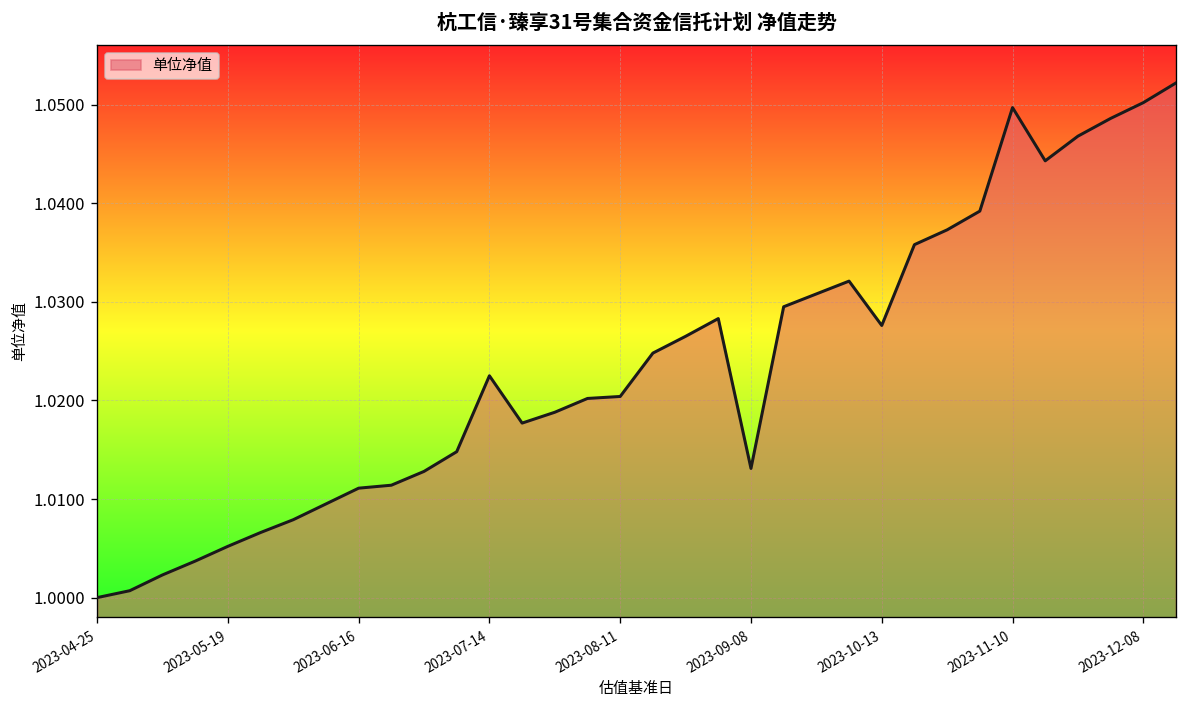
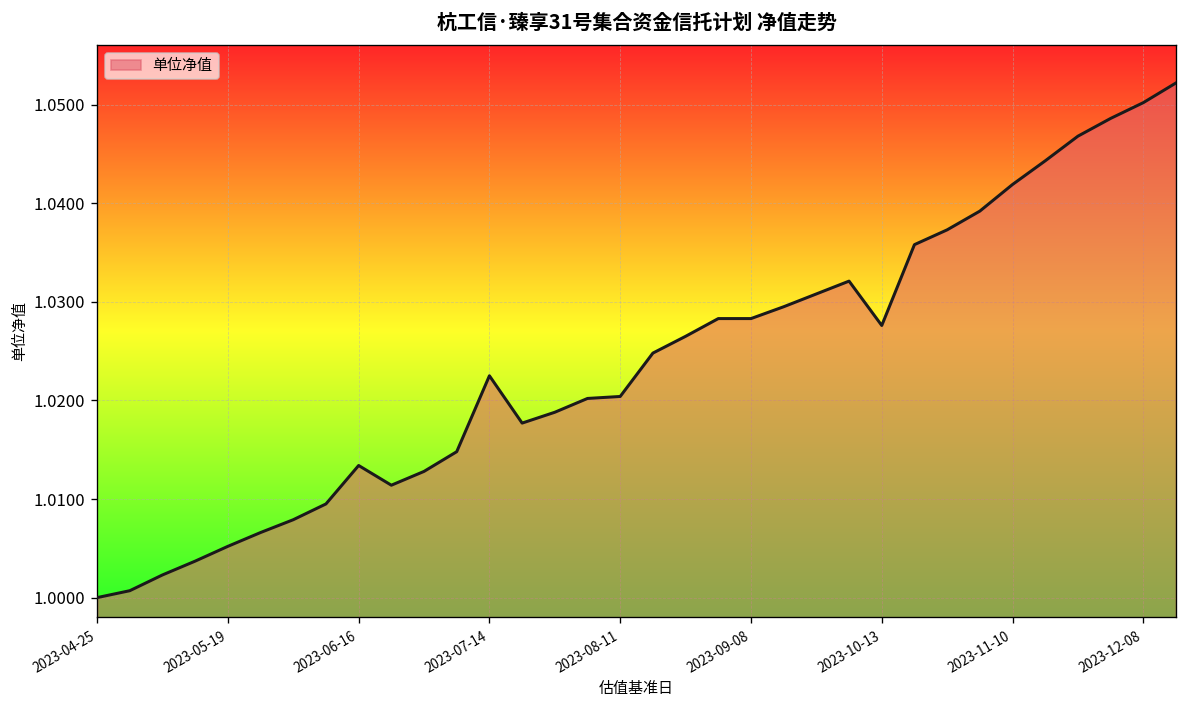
2023-06-16: 1.011 -> 1.013
2023-09-08: 1.013 -> 1.028
2023-11-10: 1.050 -> 1.042
